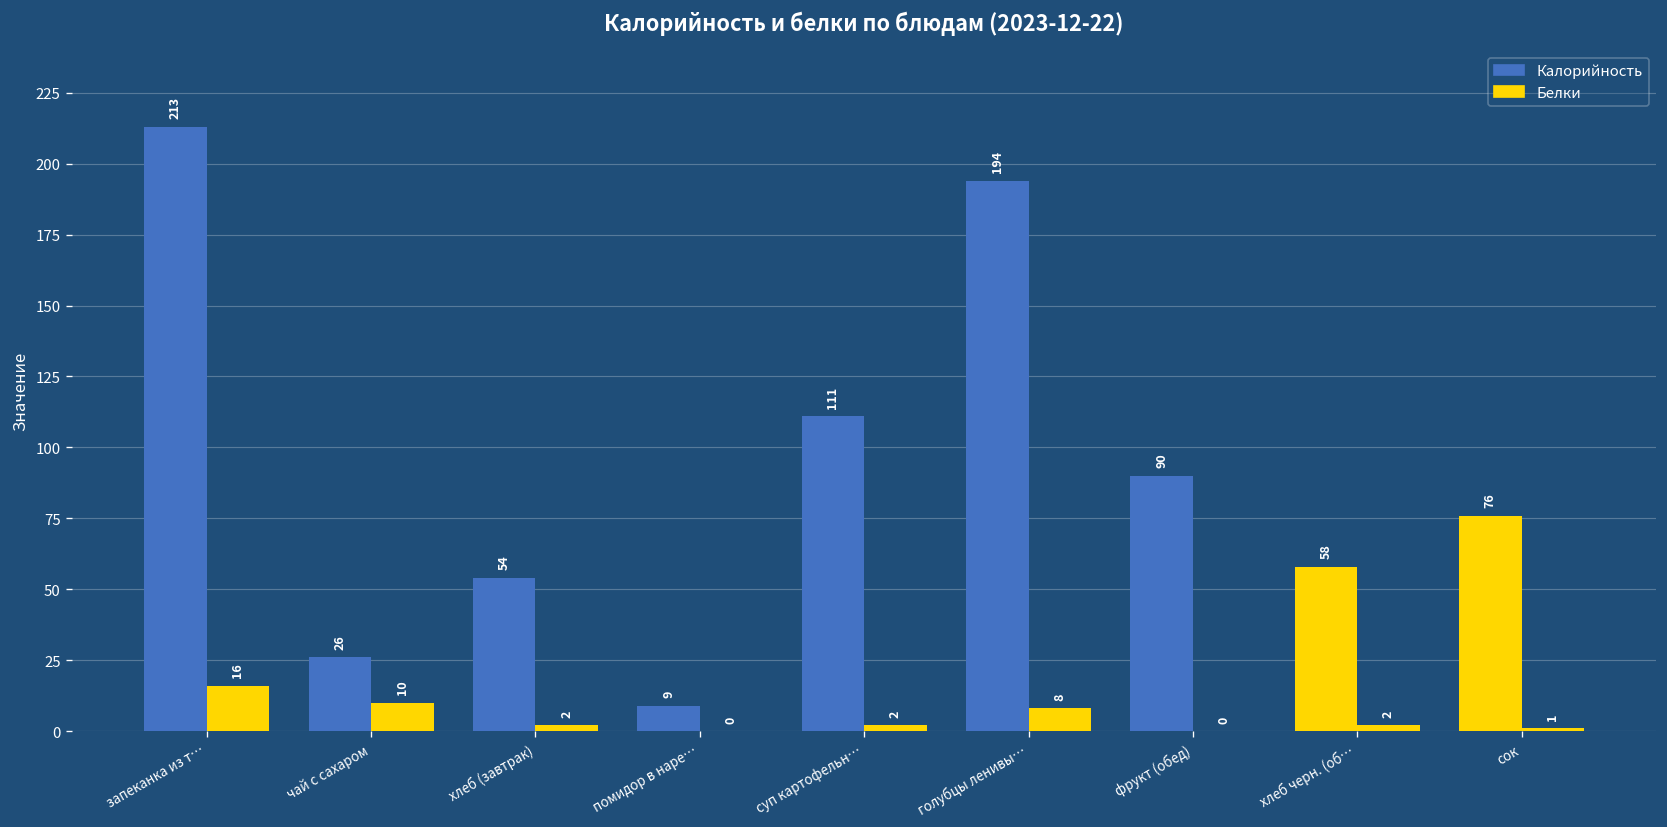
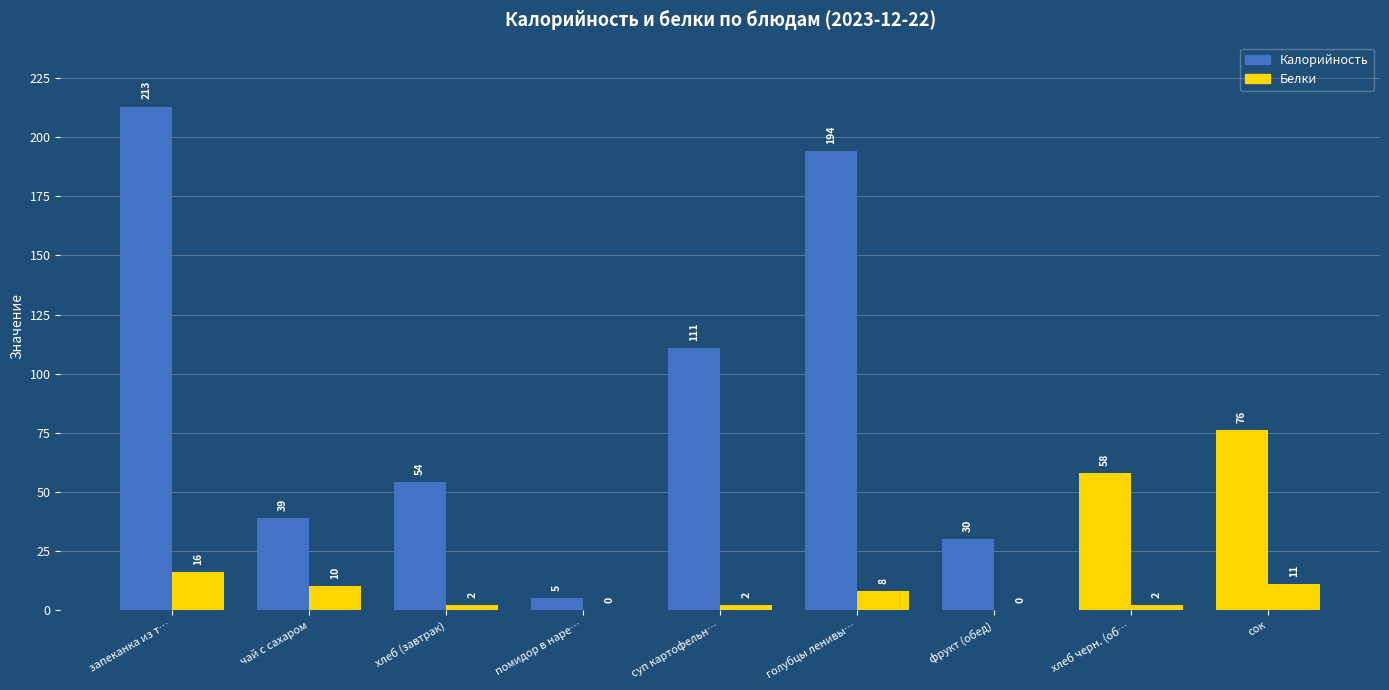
Калорийность, чай с сахаром: 26 -> 39
Калорийность, помидор в наре…: 9 -> 5
Калорийность, фрукт (обед): 90 -> 30
Белки, сок: 1 -> 11
